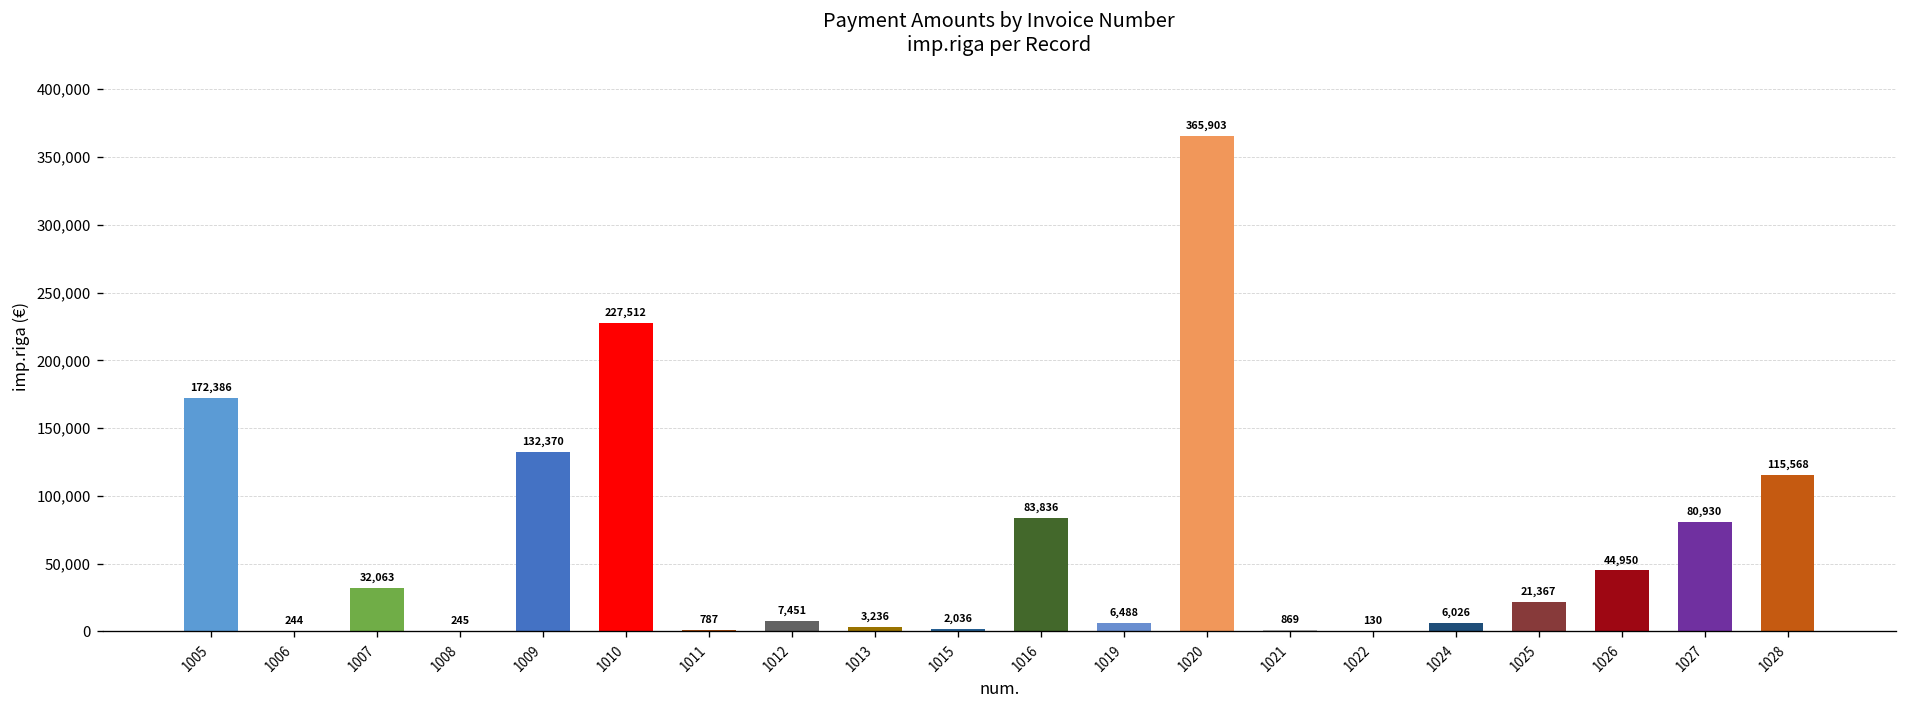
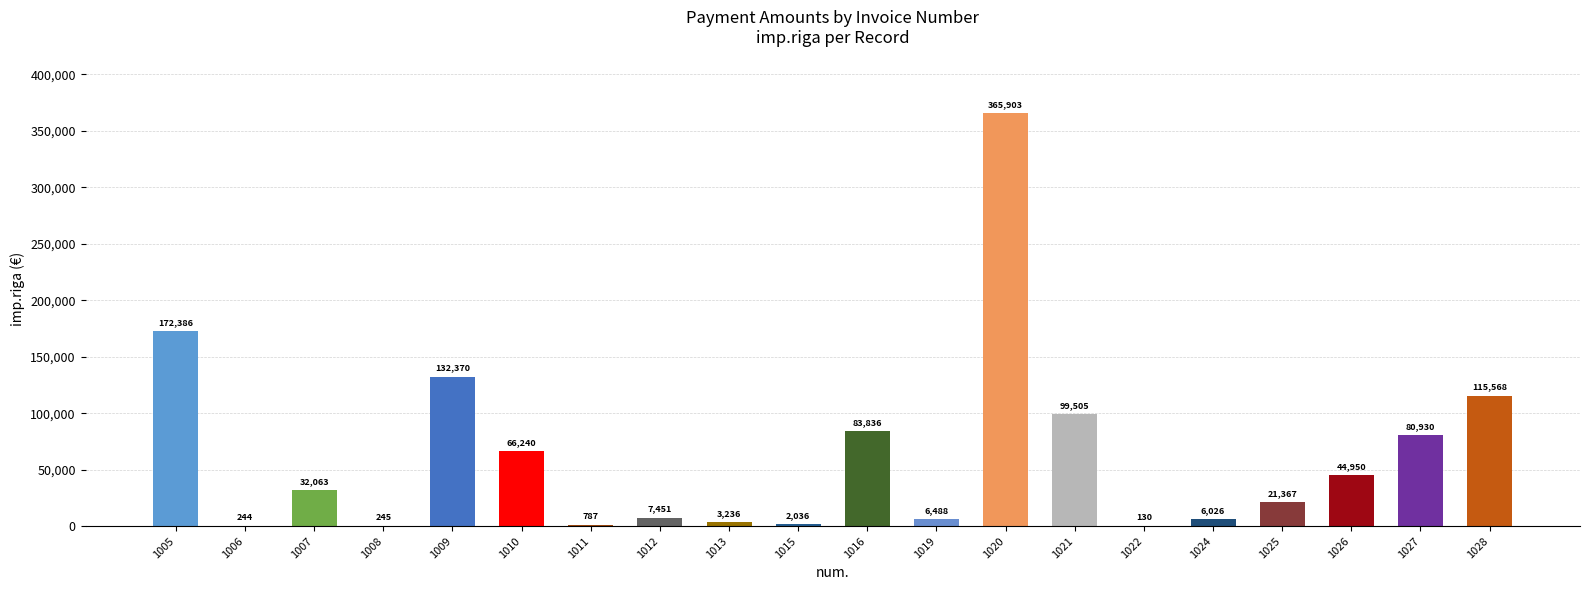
1010: 227,512 -> 66,240
1021: 869 -> 99,505
